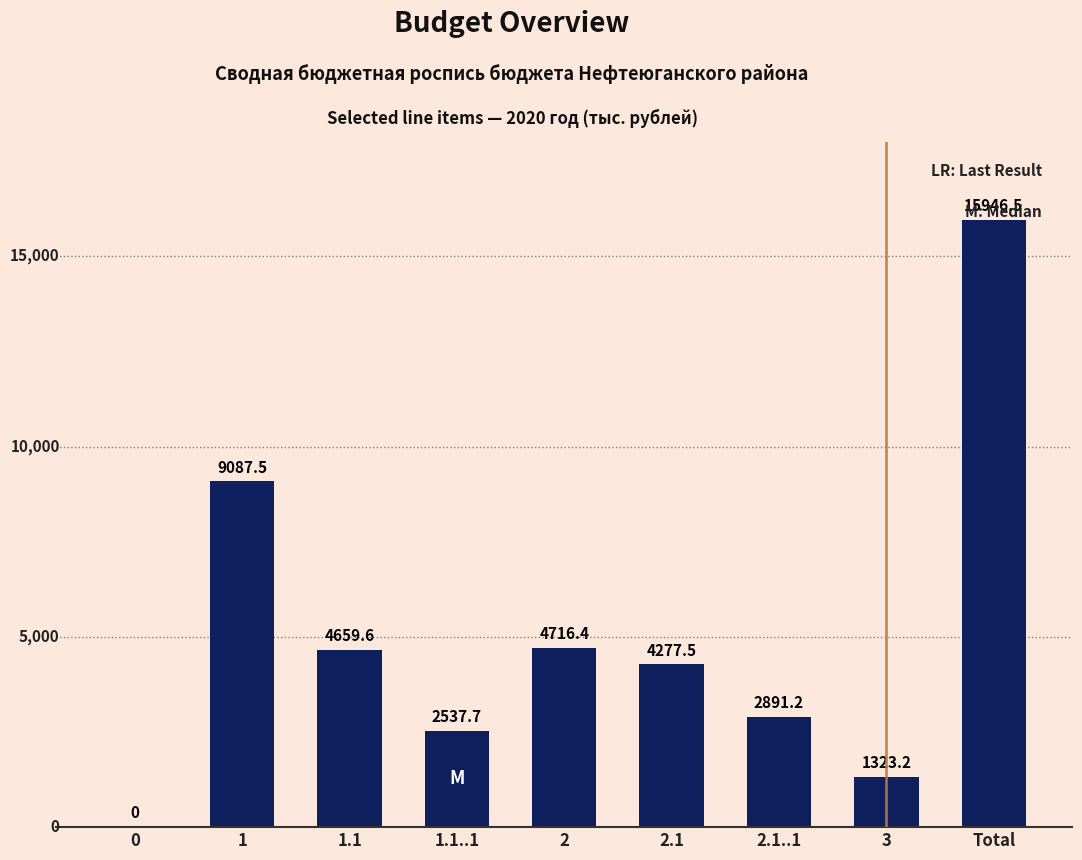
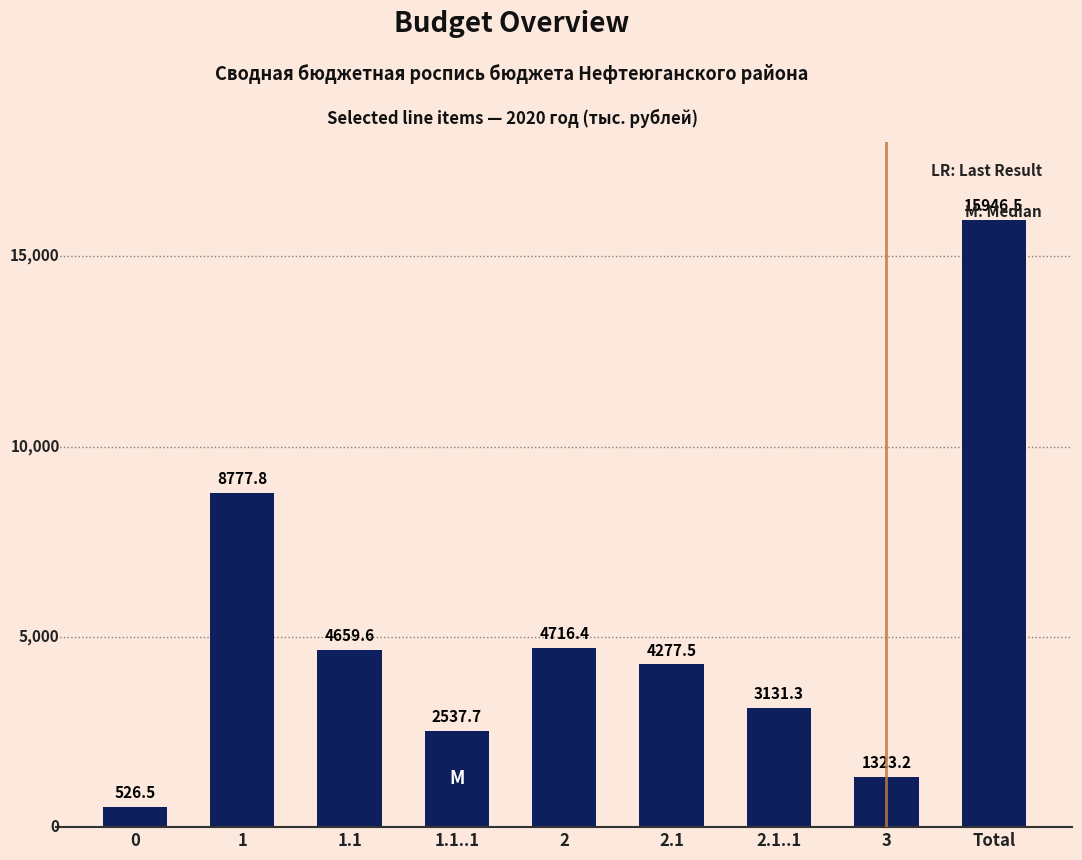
0: 0 -> 526.5
1: 9087.5 -> 8777.8
2.1..1: 2891.2 -> 3131.3
